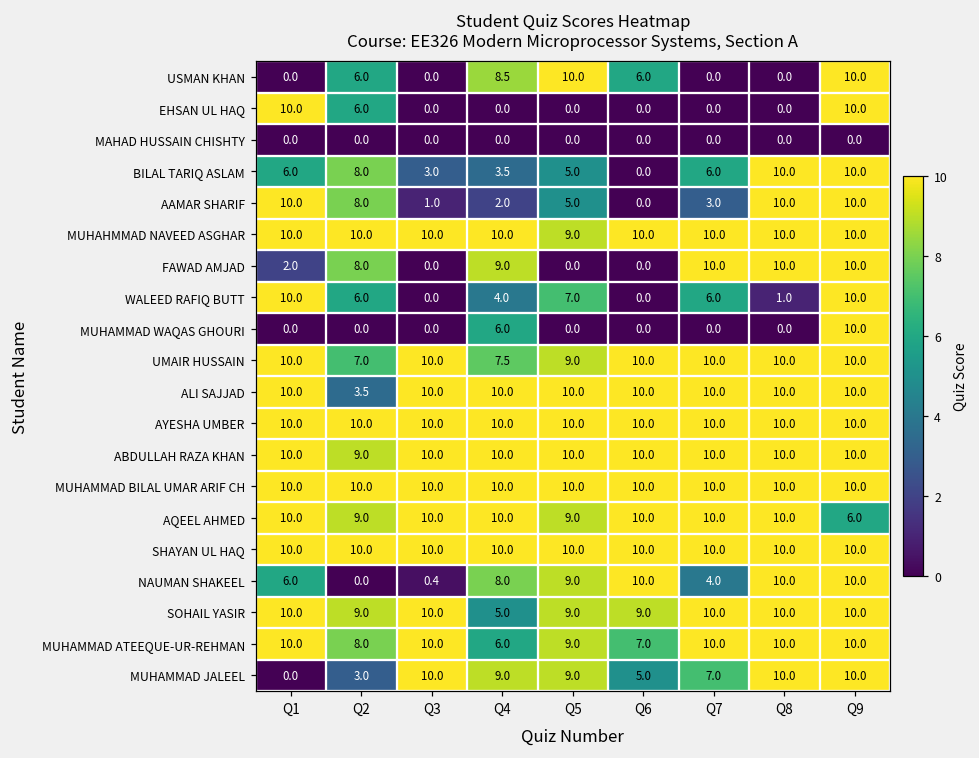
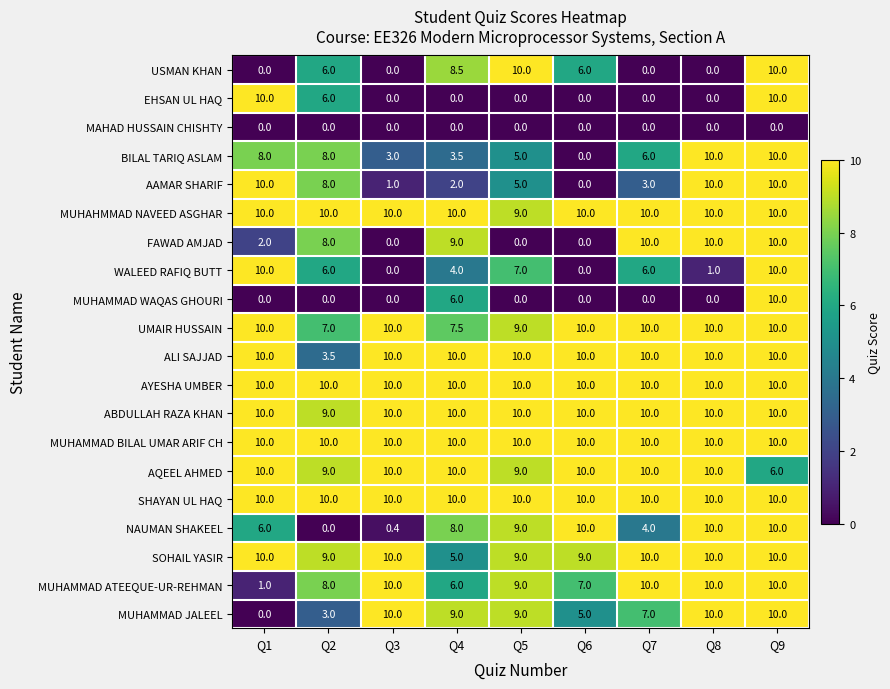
BILAL TARIQ ASLAM, Q1: 6.0 -> 8.0
MUHAMMAD ATEEQUE-UR-REHMAN, Q1: 10.0 -> 1.0
